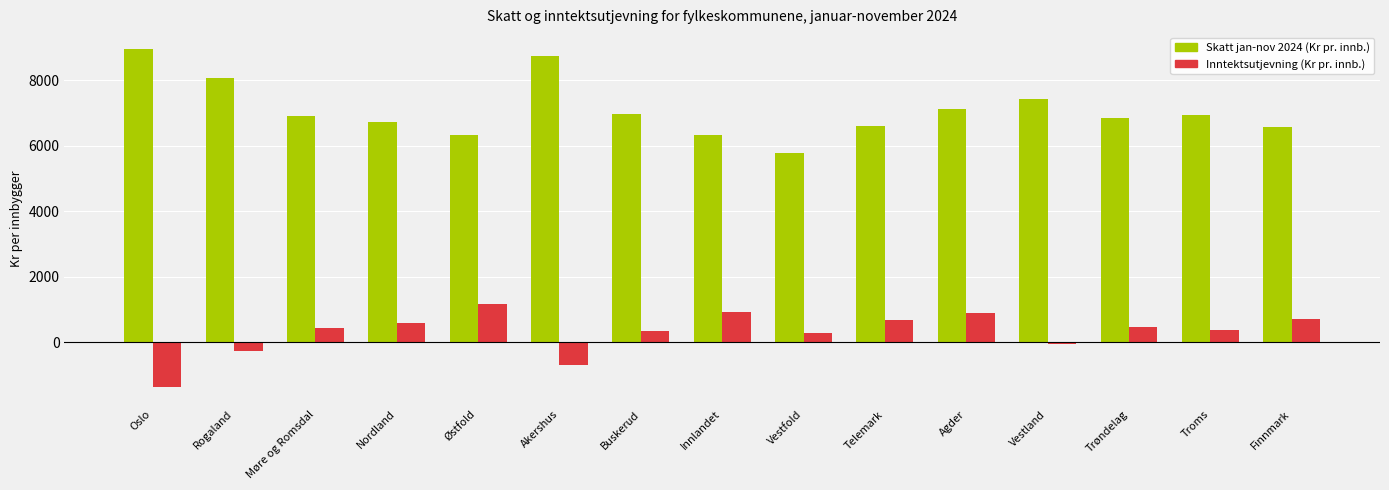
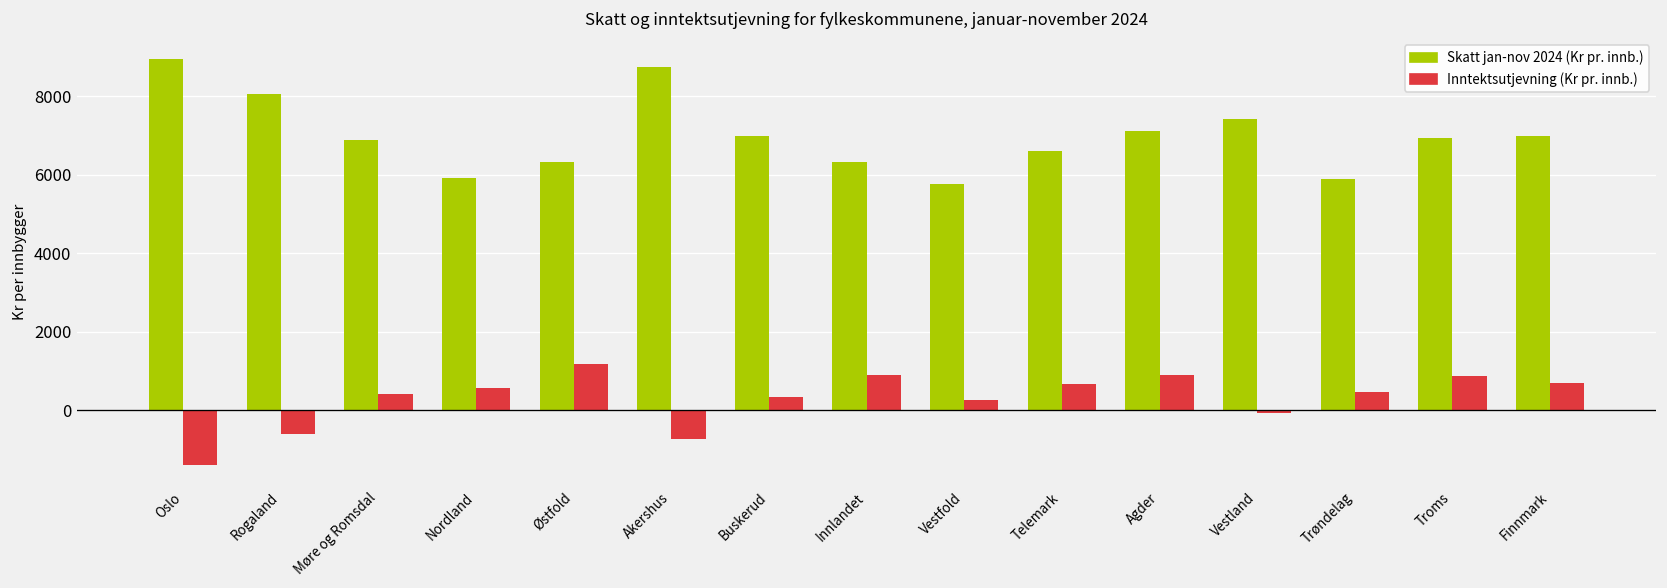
Inntektsutjevning (Kr pr. innb.), Rogaland: -300 -> -600
Skatt jan-nov 2024 (Kr pr. innb.), Nordland: 6700 -> 5900
Skatt jan-nov 2024 (Kr pr. innb.), Trøndelag: 6800 -> 5900
Inntektsutjevning (Kr pr. innb.), Troms: 400 -> 900
Skatt jan-nov 2024 (Kr pr. innb.), Finnmark: 6600 -> 7000
